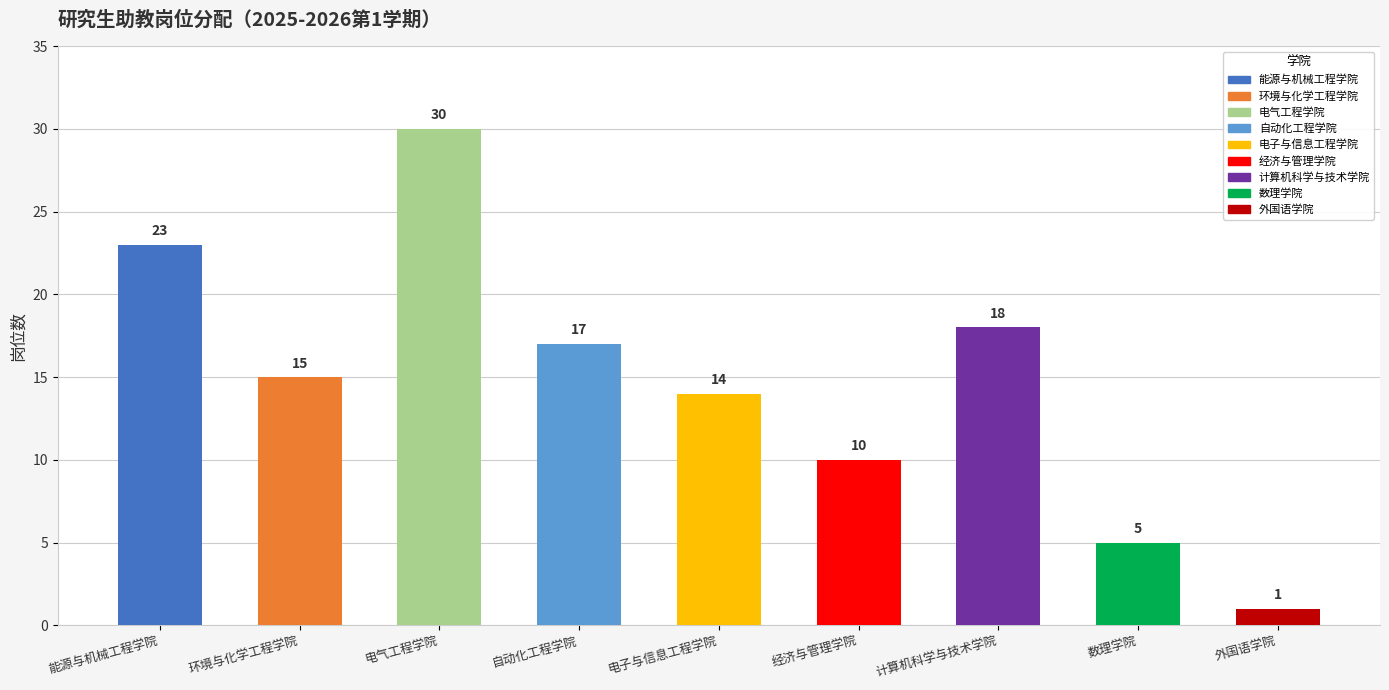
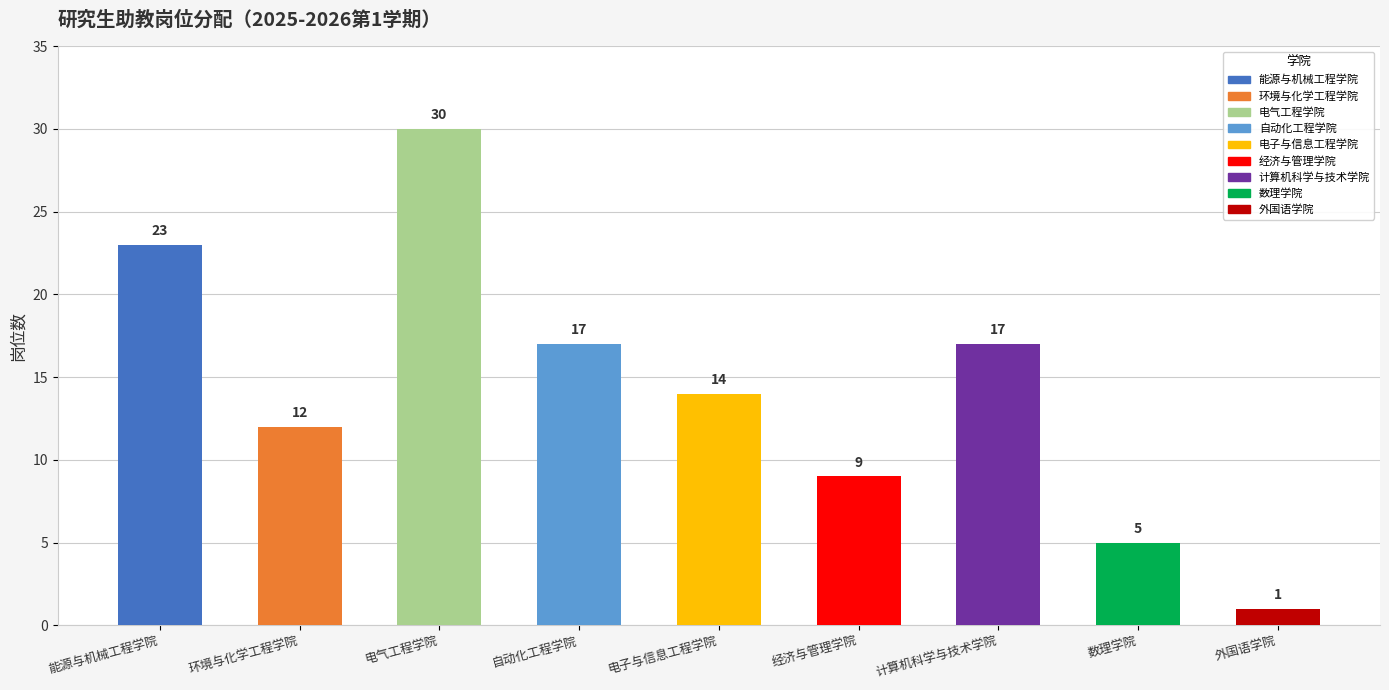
环境与化学工程学院: 15 -> 12
经济与管理学院: 10 -> 9
计算机科学与技术学院: 18 -> 17
